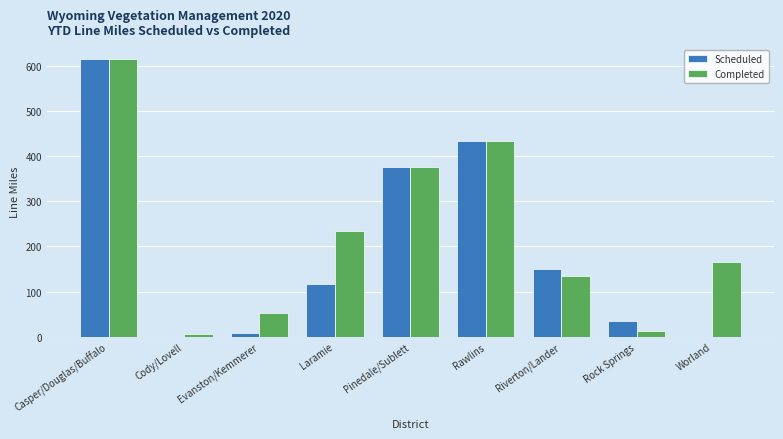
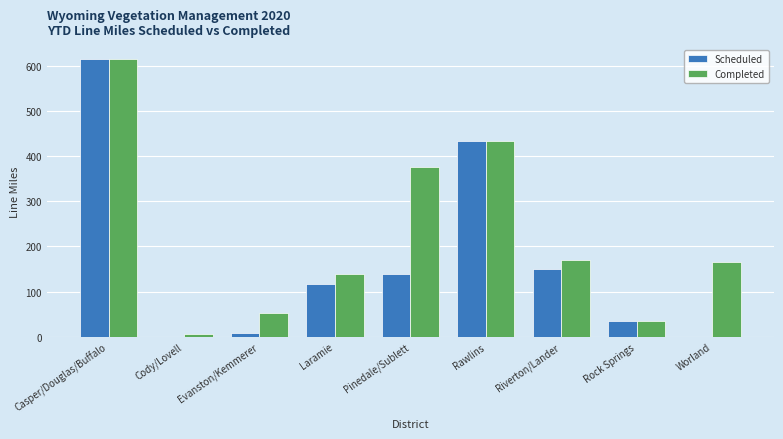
Completed, Laramie: 240 -> 140
Scheduled, Pinedale/Sublett: 380 -> 140
Completed, Riverton/Lander: 130 -> 170
Completed, Rock Springs: 10 -> 40
